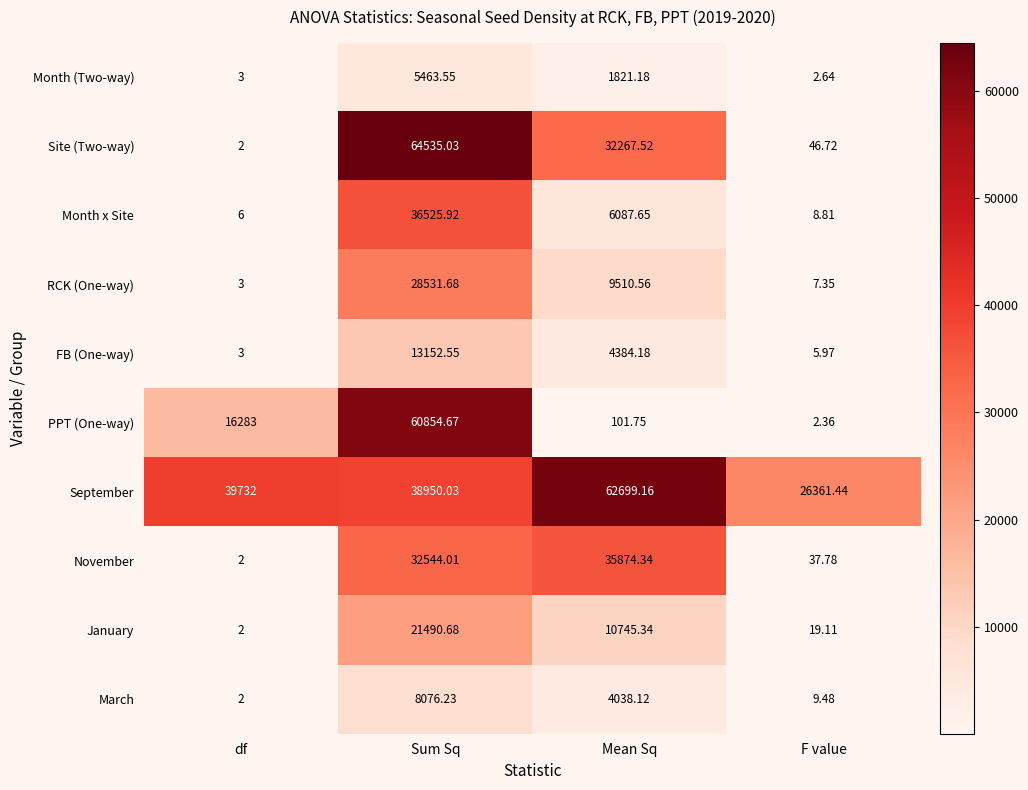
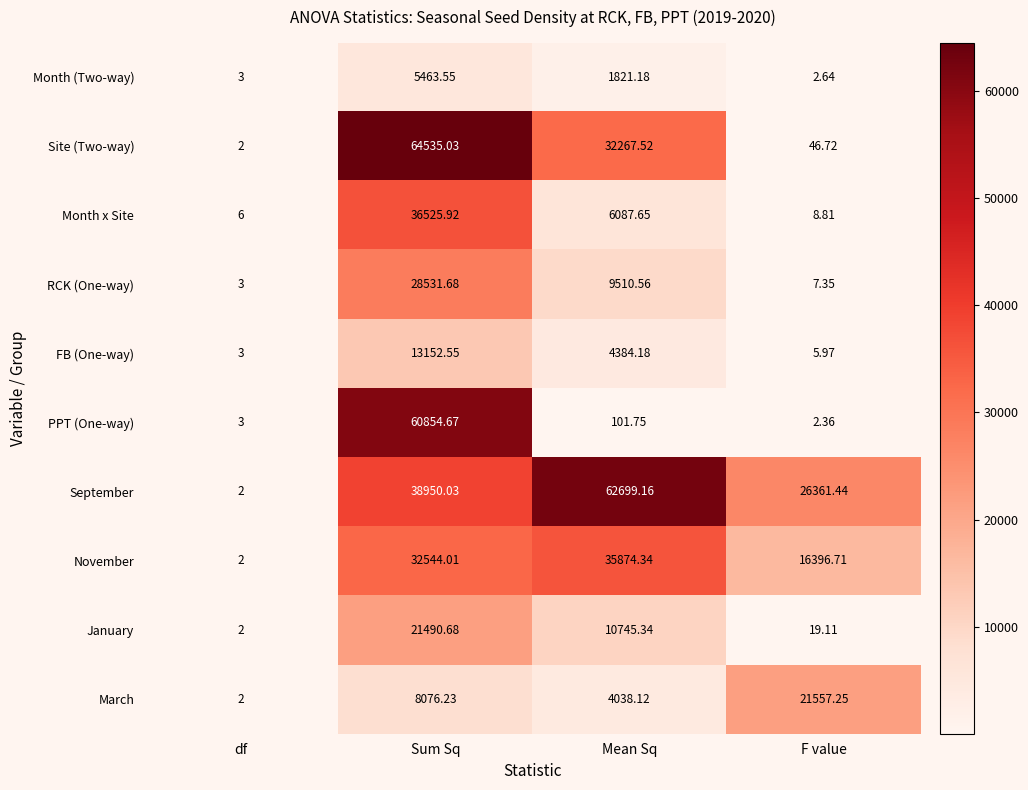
PPT (One-way), df: 16283 -> 3
September, df: 39732 -> 2
November, F value: 37.78 -> 16396.71
March, F value: 9.48 -> 21557.25
